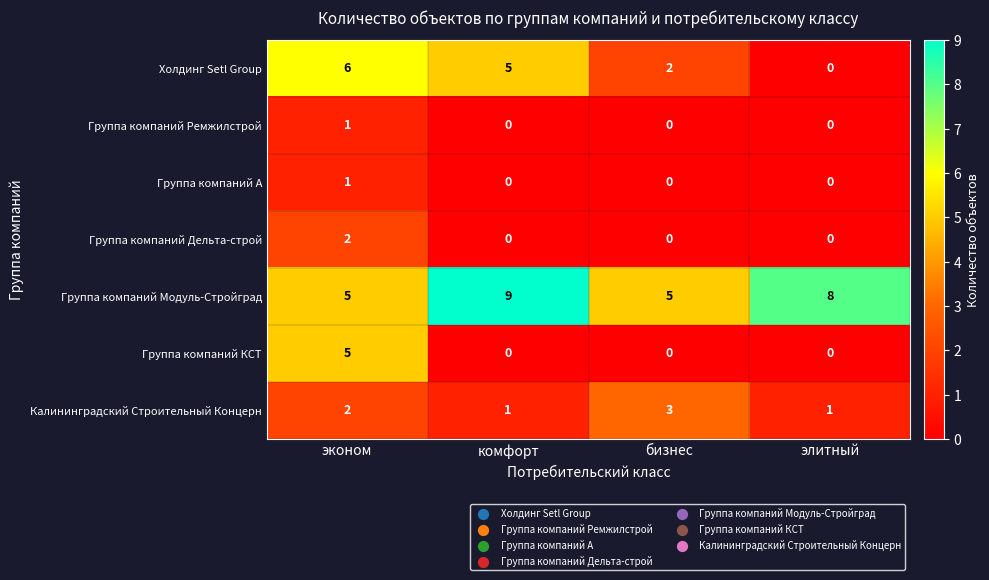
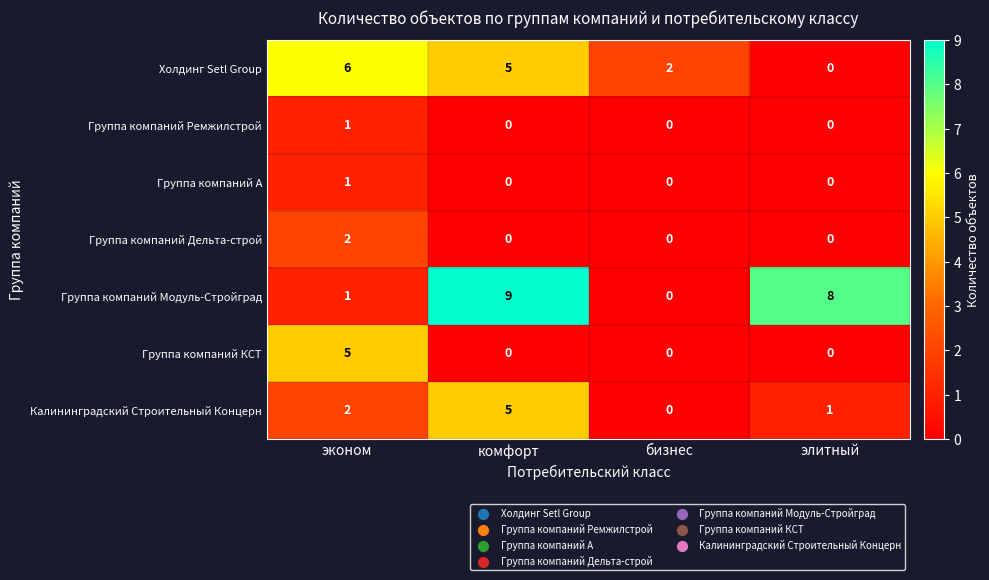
Группа компаний Модуль-Стройград, эконом: 5 -> 1
Группа компаний Модуль-Стройград, бизнес: 5 -> 0
Калининградский Строительный Концерн, комфорт: 1 -> 5
Калининградский Строительный Концерн, бизнес: 3 -> 0
